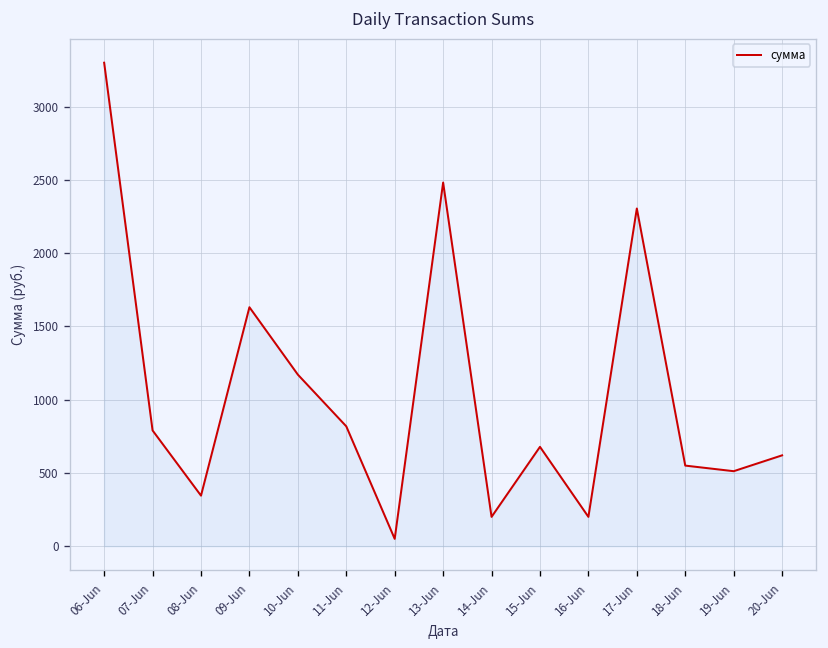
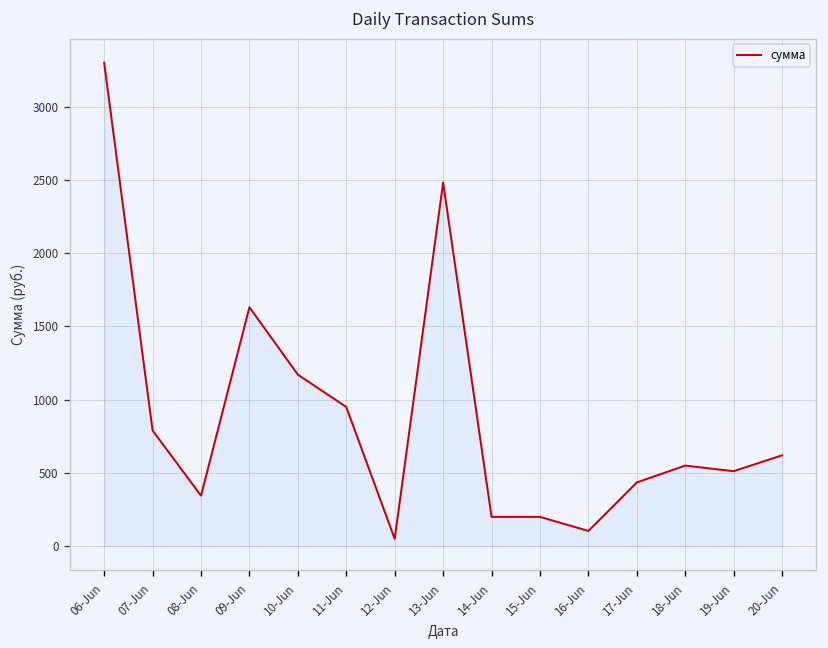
11-Jun: 820 -> 950
15-Jun: 680 -> 200
16-Jun: 200 -> 100
17-Jun: 2310 -> 440
